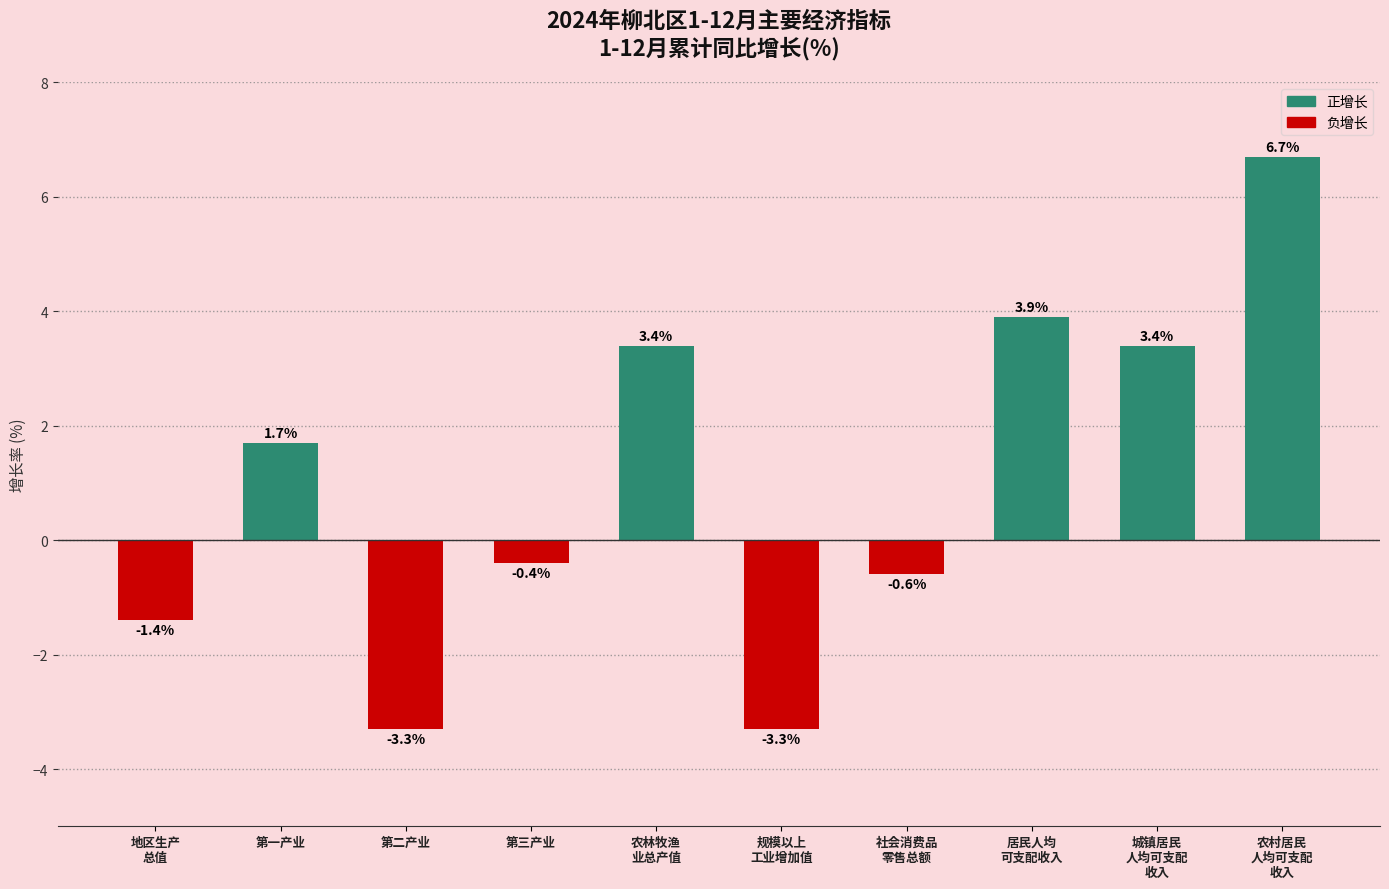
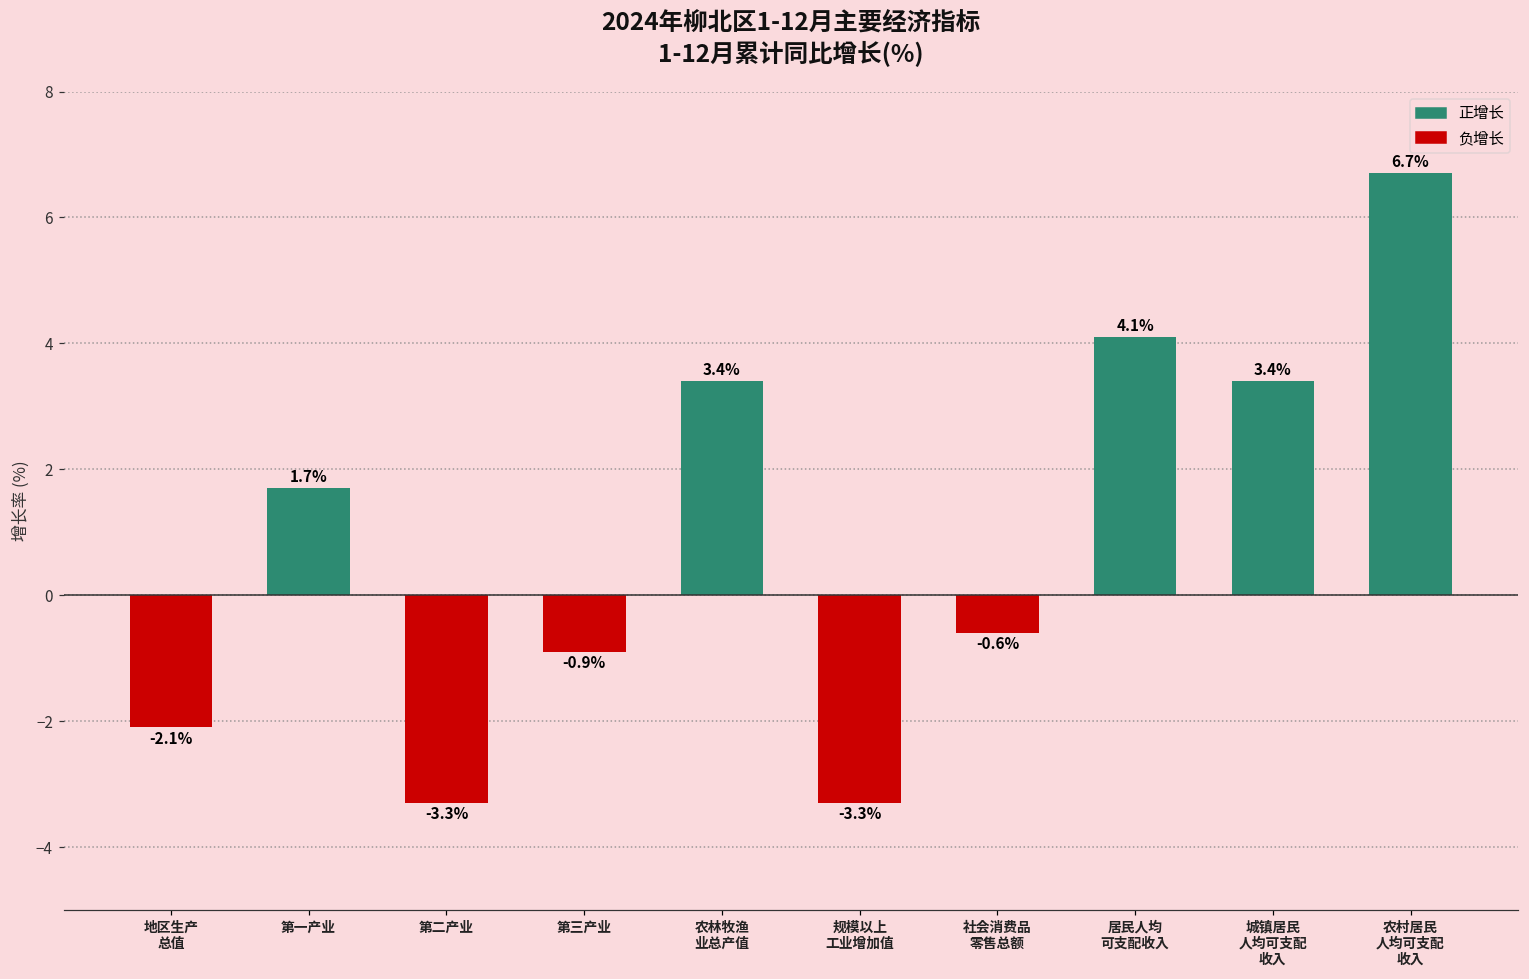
地区生产 总值: -1.4% -> -2.1%
第三产业: -0.4% -> -0.9%
居民人均 可支配收入: 3.9% -> 4.1%
